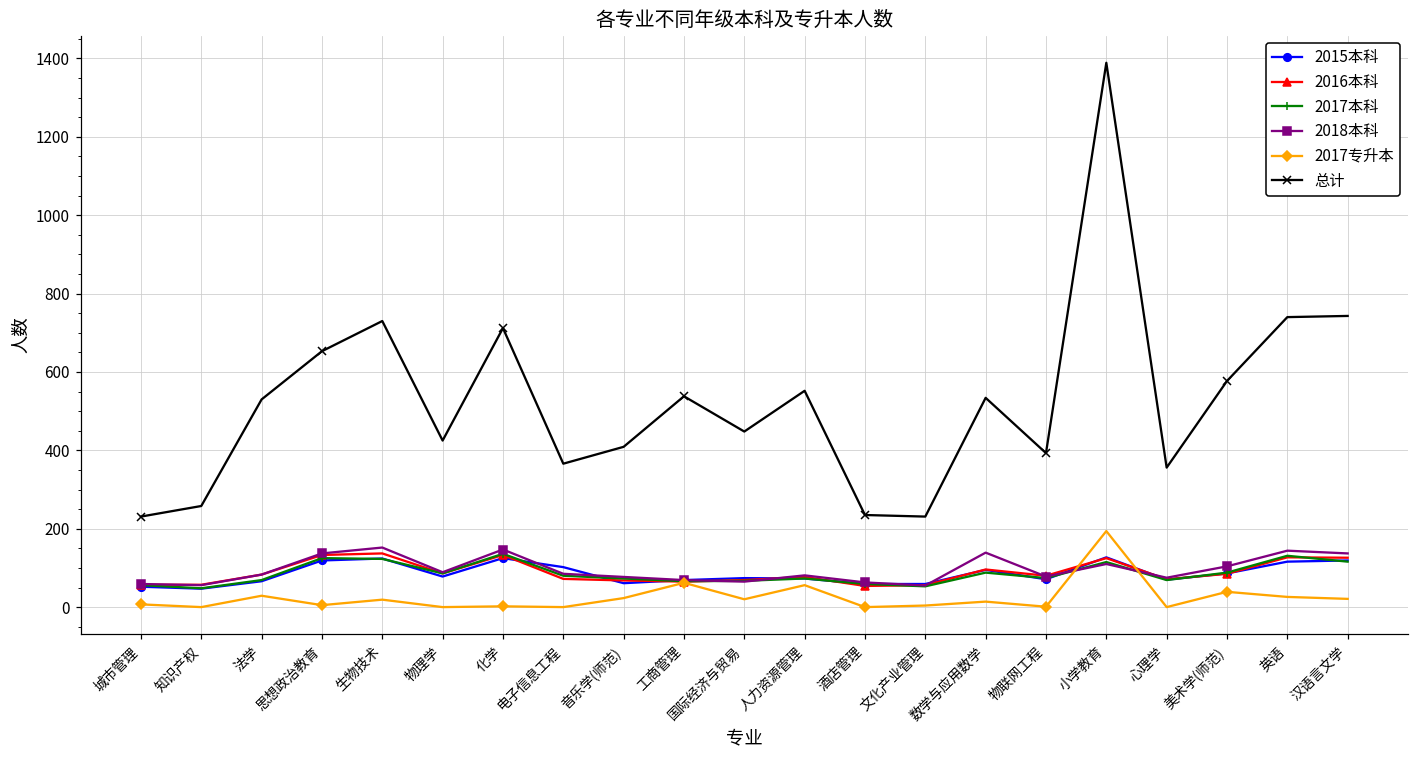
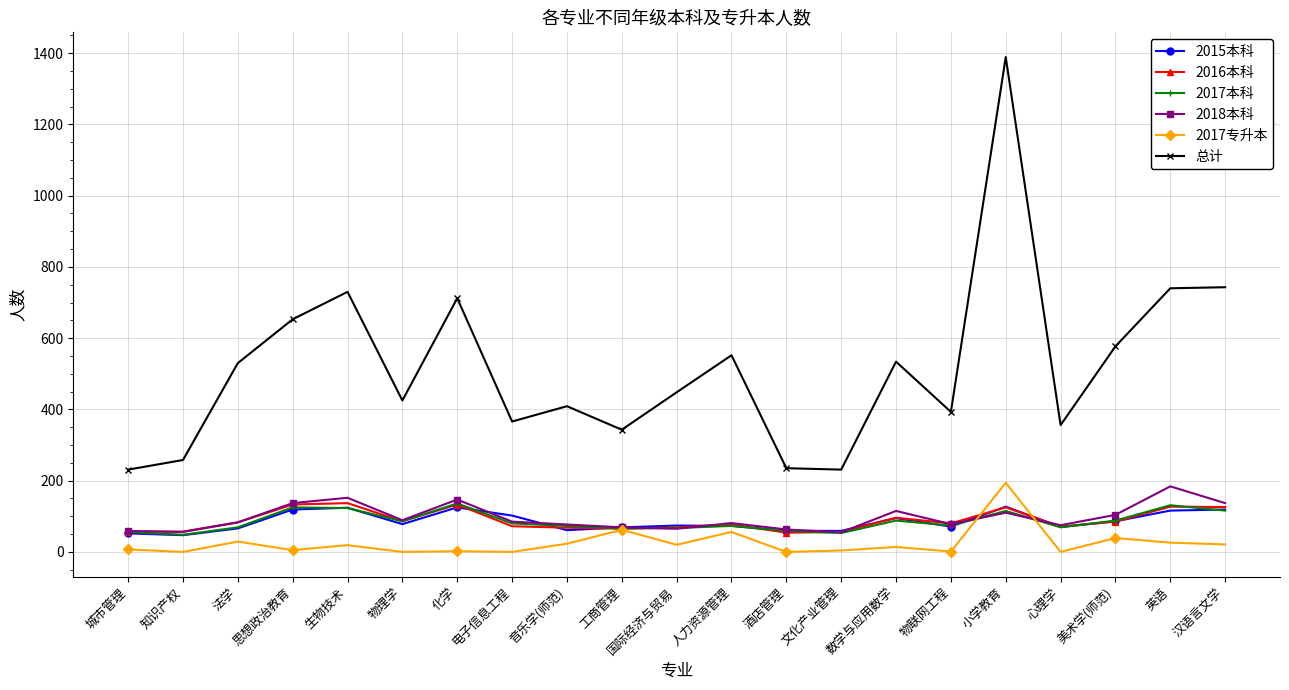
总计, 工商管理: 540 -> 340
2018本科, 数学与应用数学: 140 -> 120
2018本科, 英语: 140 -> 180
